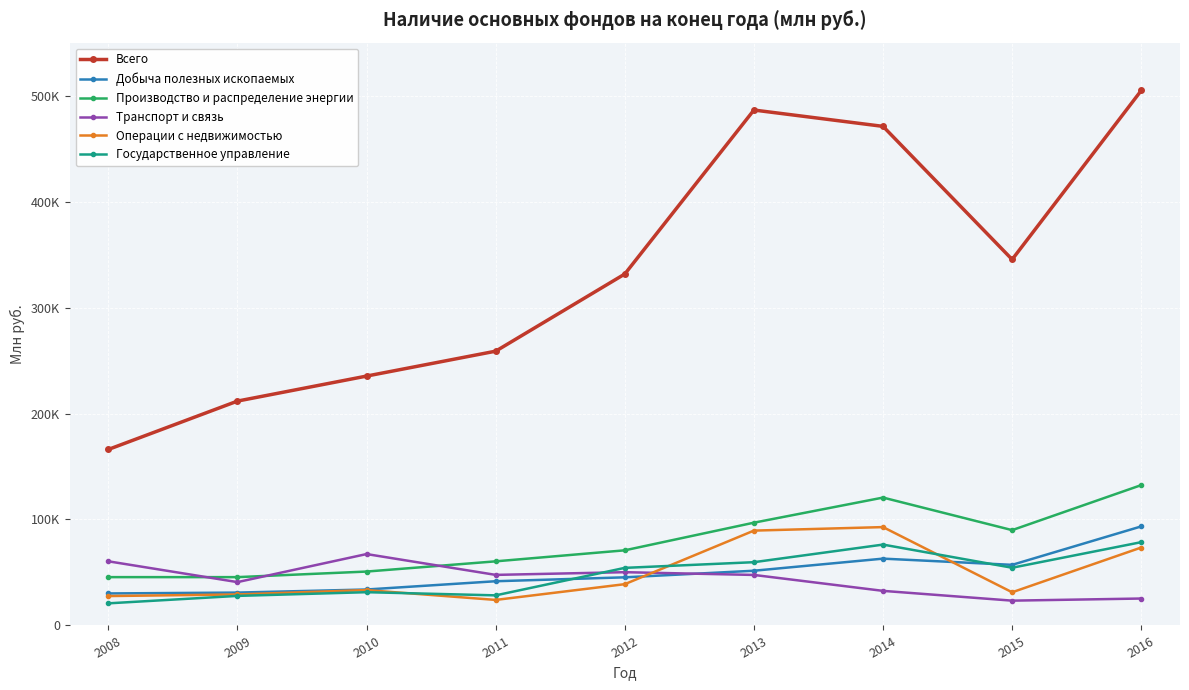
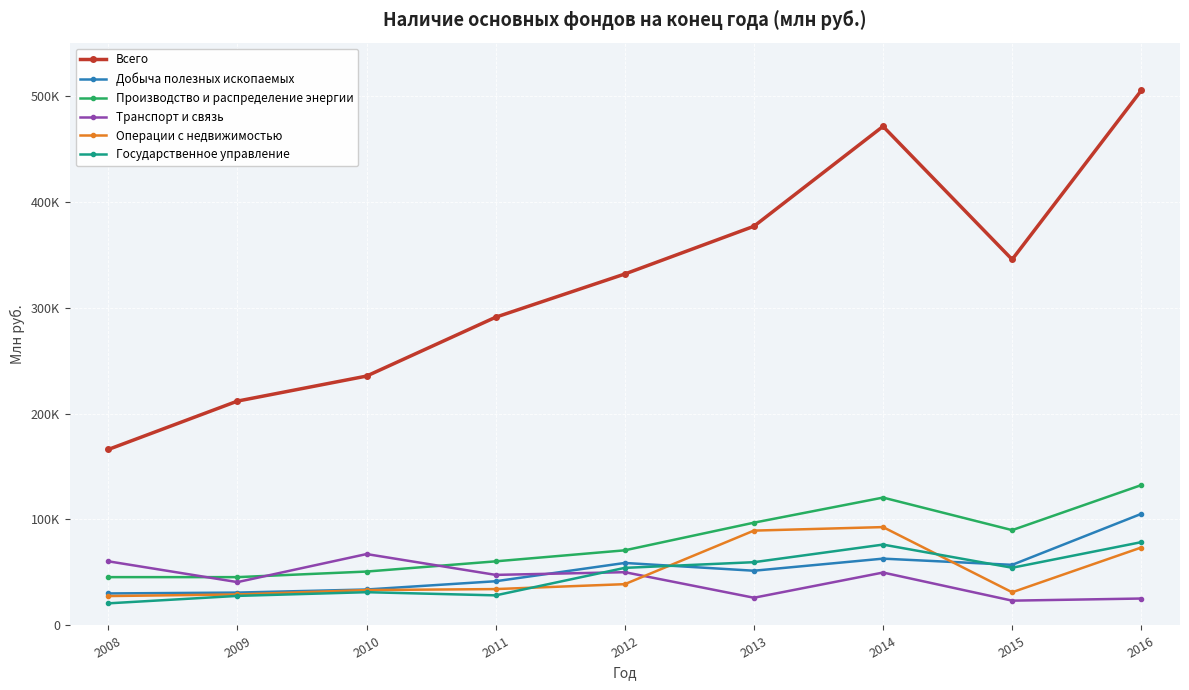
Всего, 2011: 259000 -> 291000
Операции с недвижимостью, 2011: 24000 -> 34000
Добыча полезных ископаемых, 2012: 45000 -> 59000
Всего, 2013: 486000 -> 377000
Транспорт и связь, 2013: 48000 -> 26000
Транспорт и связь, 2014: 33000 -> 50000
Добыча полезных ископаемых, 2016: 93000 -> 105000
